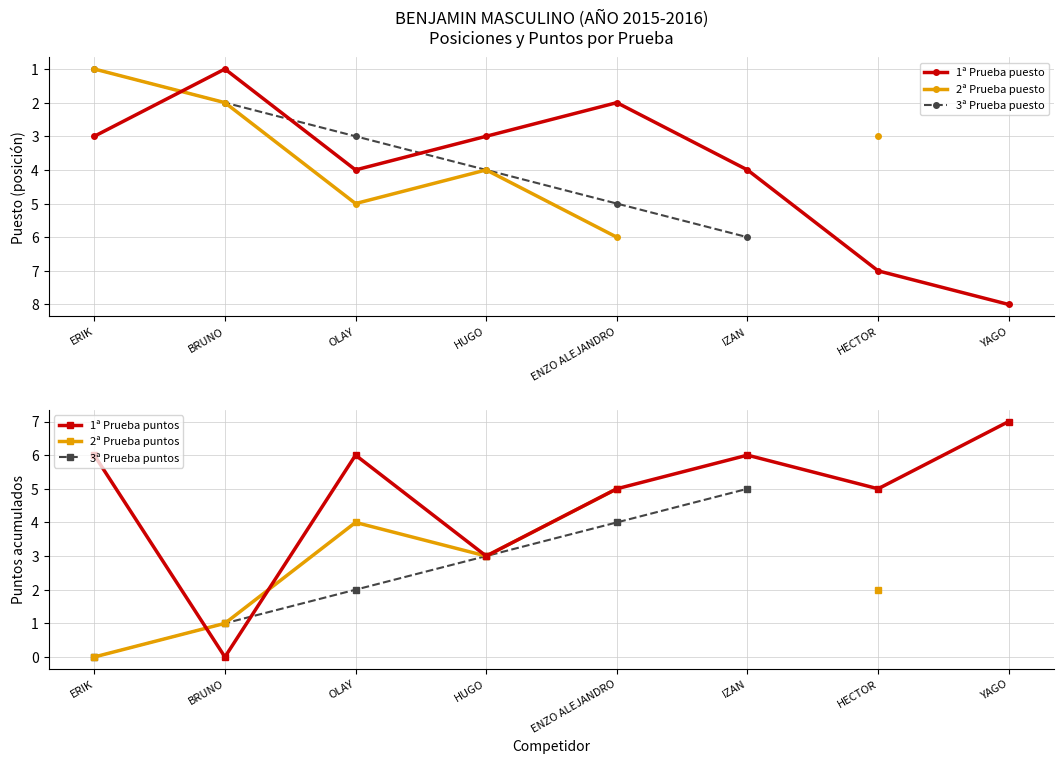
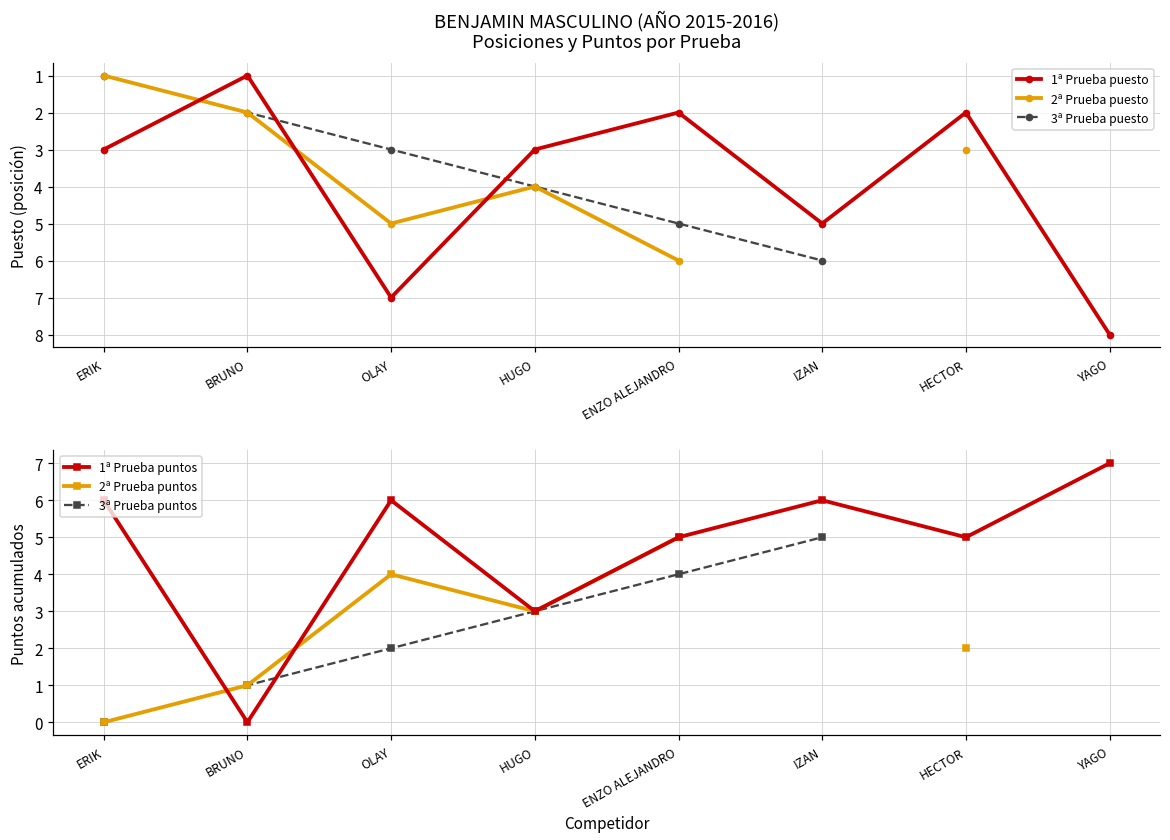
BENJAMIN MASCULINO (AÑO 2015-2016) Posiciones y Puntos por Prueba, 1ª Prueba puesto, OLAY: 4 -> 7
BENJAMIN MASCULINO (AÑO 2015-2016) Posiciones y Puntos por Prueba, 1ª Prueba puesto, IZAN: 4 -> 5
BENJAMIN MASCULINO (AÑO 2015-2016) Posiciones y Puntos por Prueba, 1ª Prueba puesto, HECTOR: 7 -> 2
